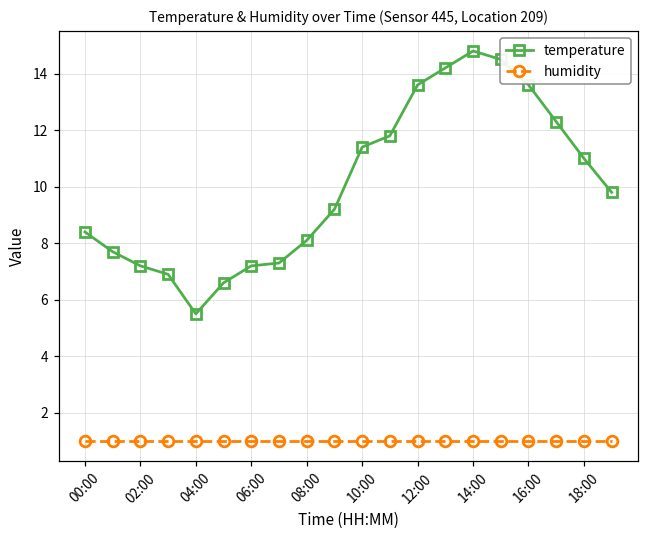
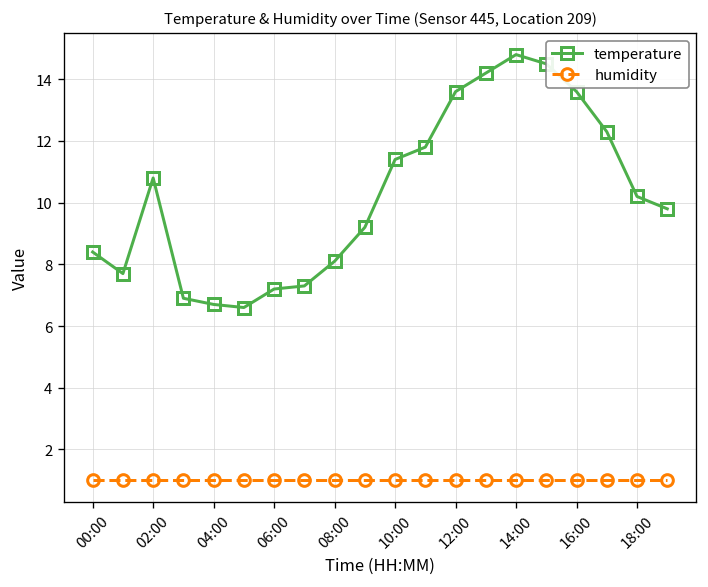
temperature, 02:00: 7.2 -> 10.8
temperature, 04:00: 5.5 -> 6.7
temperature, 18:00: 11.0 -> 10.2
